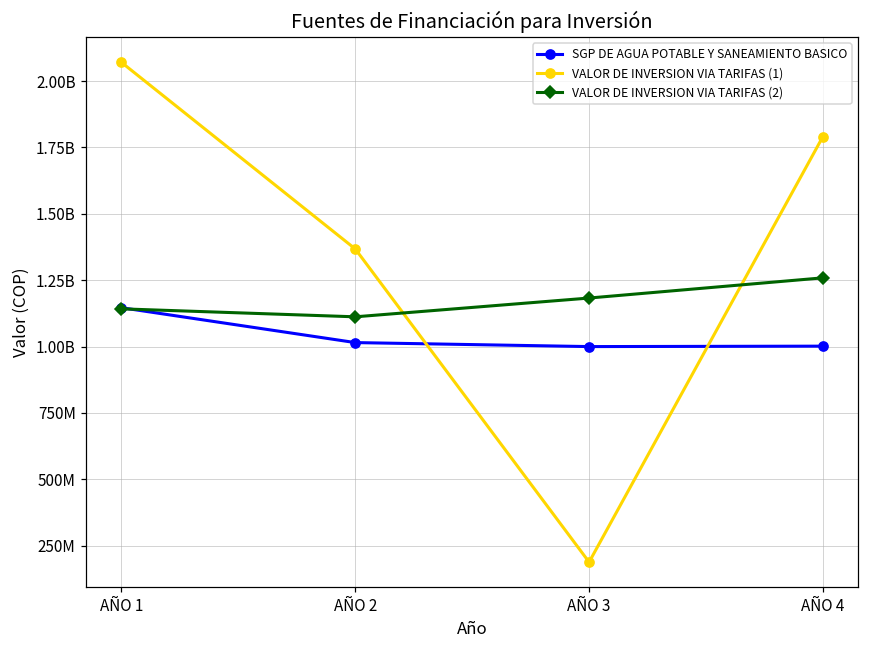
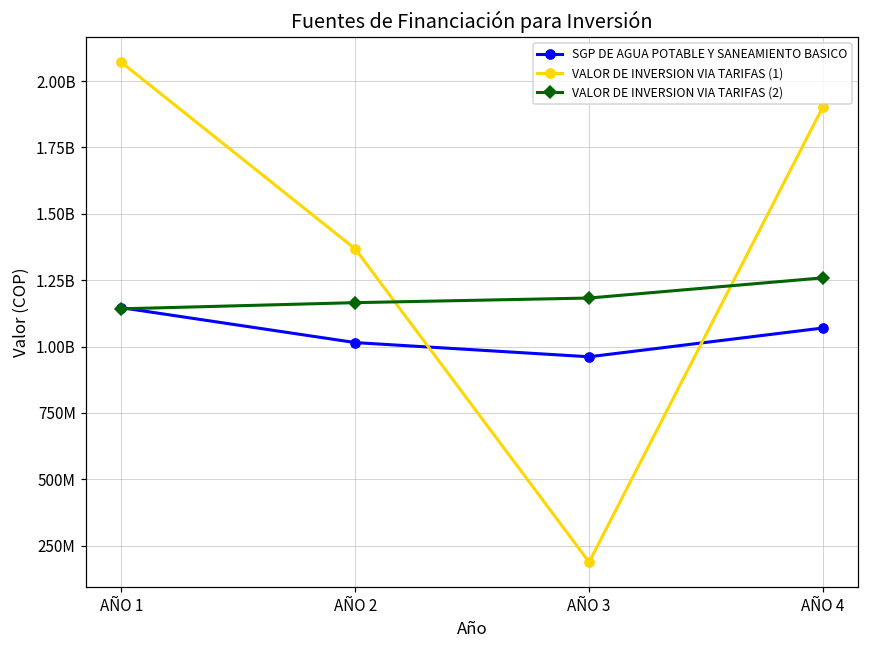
VALOR DE INVERSION VIA TARIFAS (2), AÑO 2: 1110000000 -> 1170000000
SGP DE AGUA POTABLE Y SANEAMIENTO BASICO, AÑO 3: 1000000000 -> 960000000
SGP DE AGUA POTABLE Y SANEAMIENTO BASICO, AÑO 4: 1000000000 -> 1070000000
VALOR DE INVERSION VIA TARIFAS (1), AÑO 4: 1790000000 -> 1900000000
